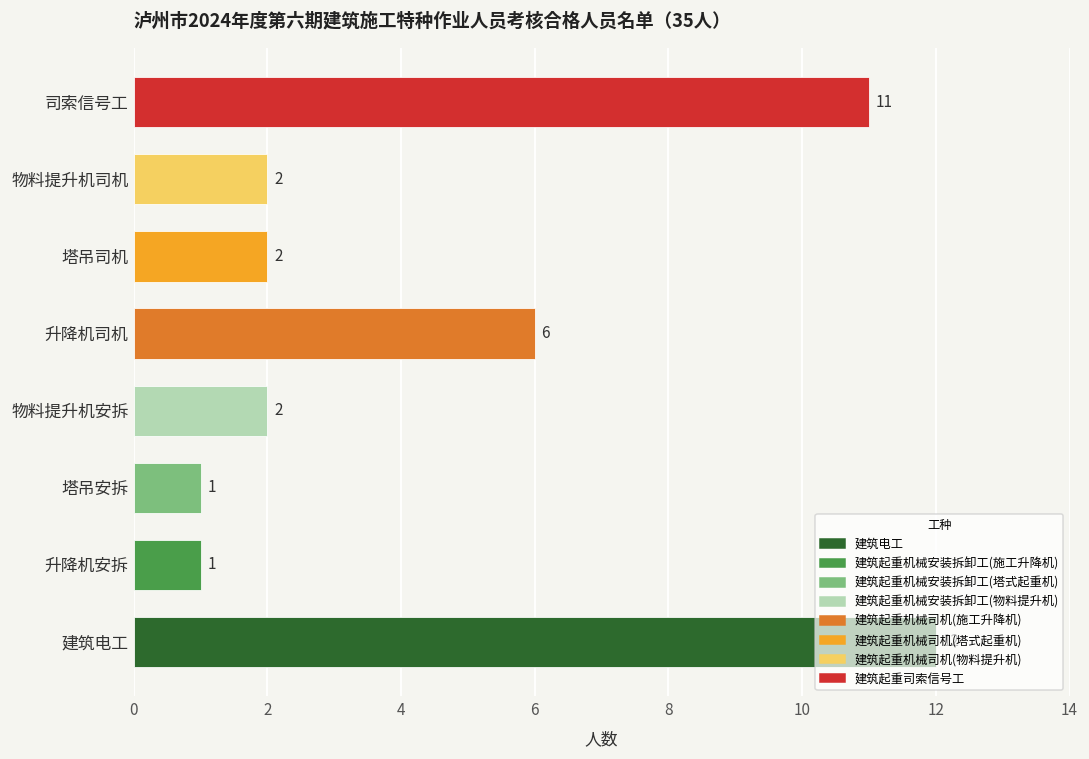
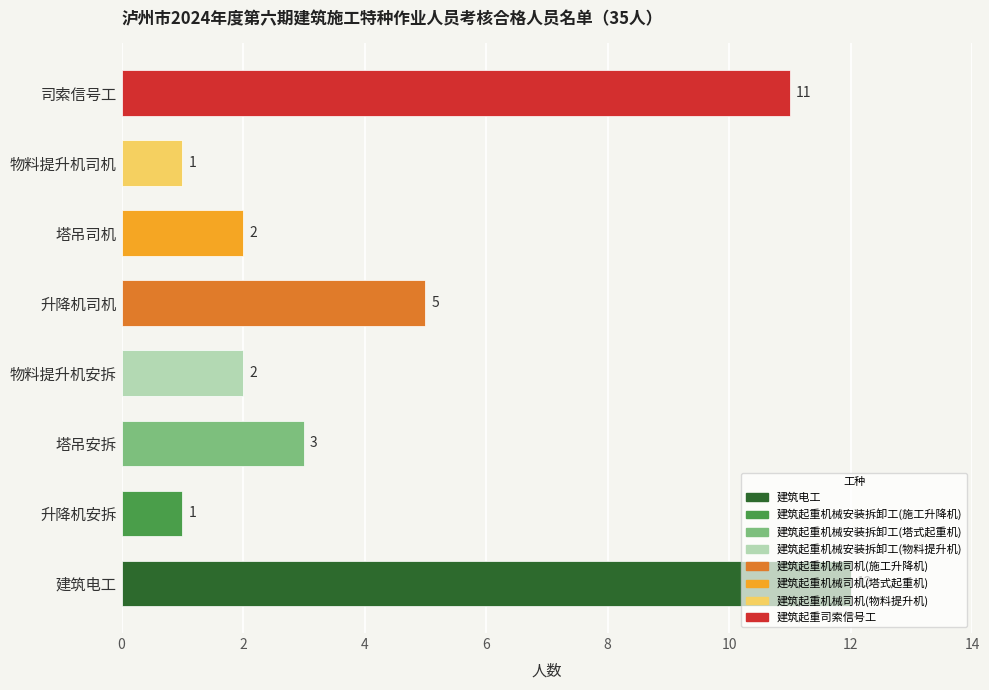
物料提升机司机: 2 -> 1
升降机司机: 6 -> 5
塔吊安拆: 1 -> 3
